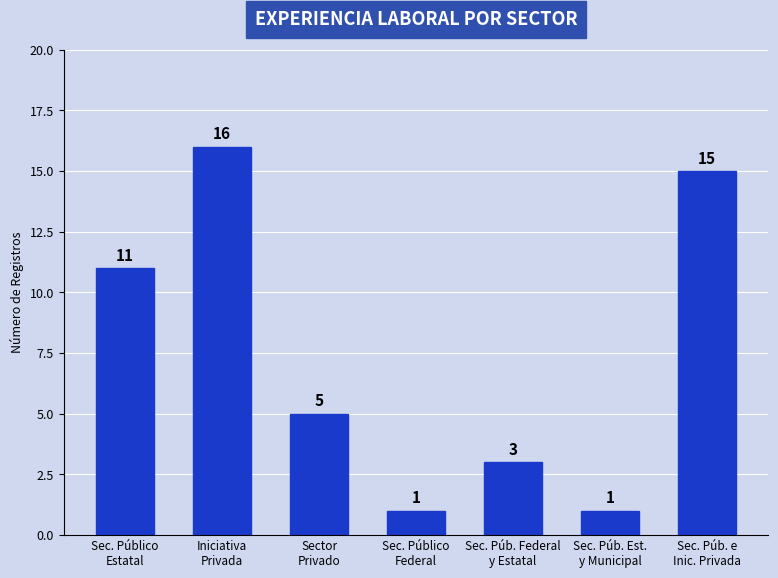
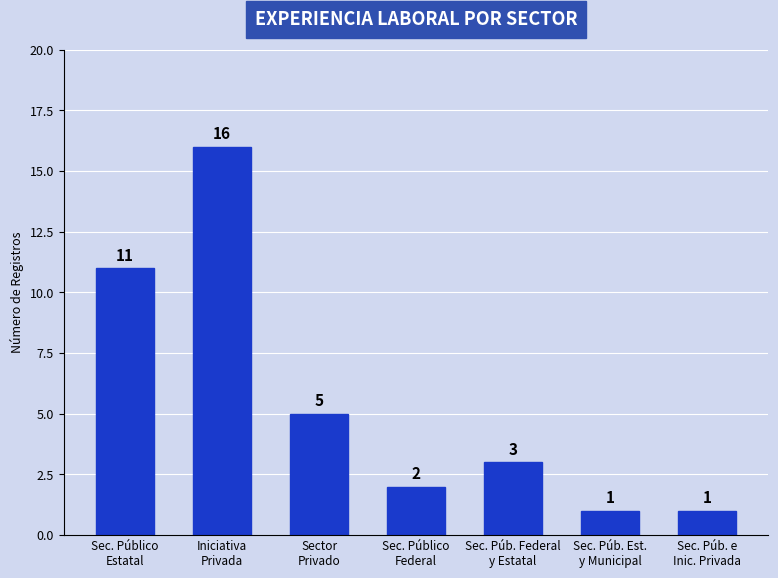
Sec. Público Federal: 1 -> 2
Sec. Púb. e Inic. Privada: 15 -> 1
